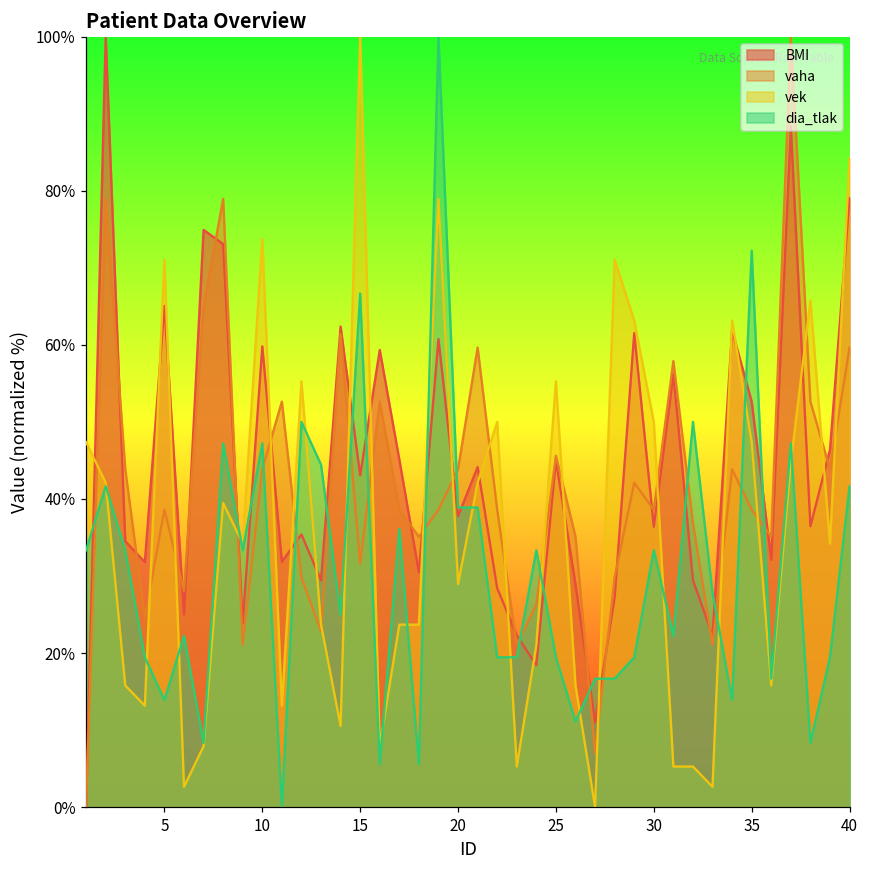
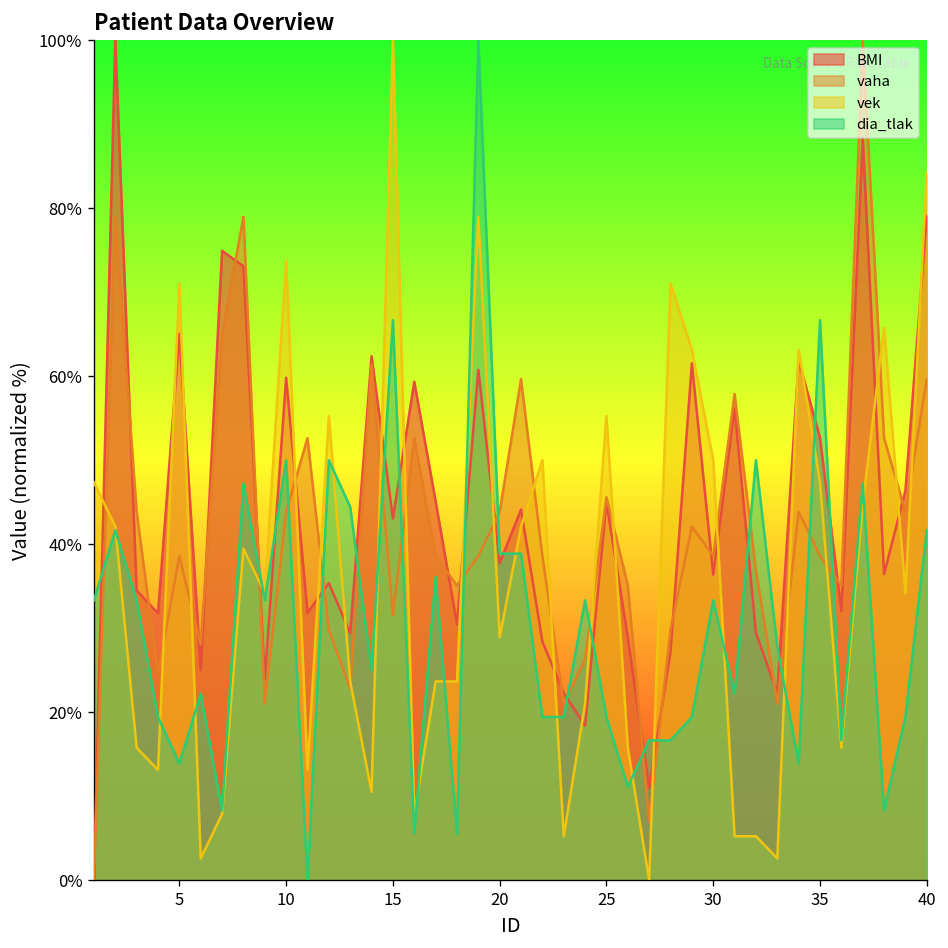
dia_tlak, 10: 47% -> 50%
dia_tlak, 35: 72% -> 67%
